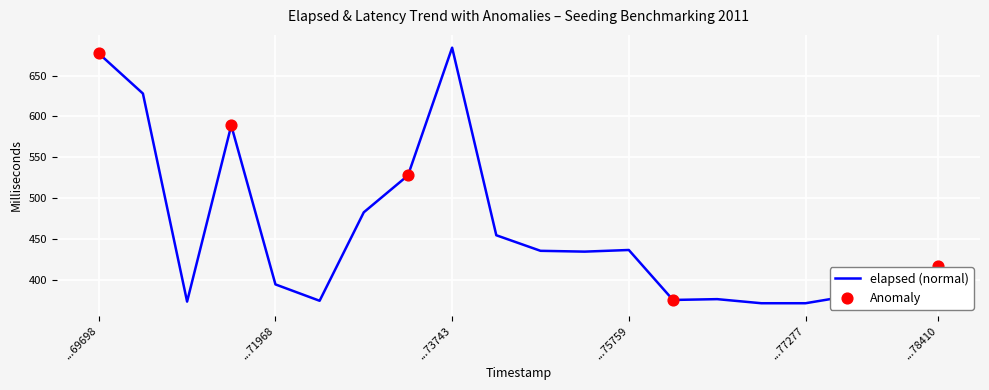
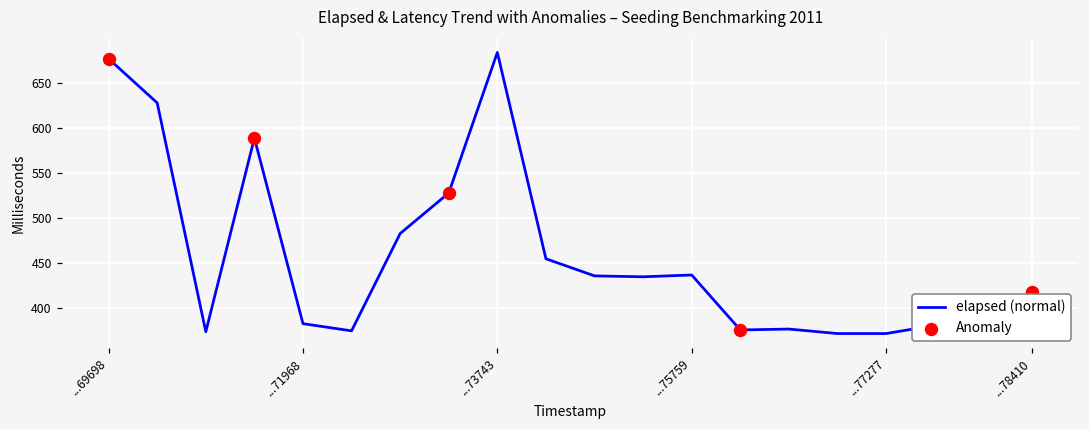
elapsed (normal), ...71968: 400 -> 380
